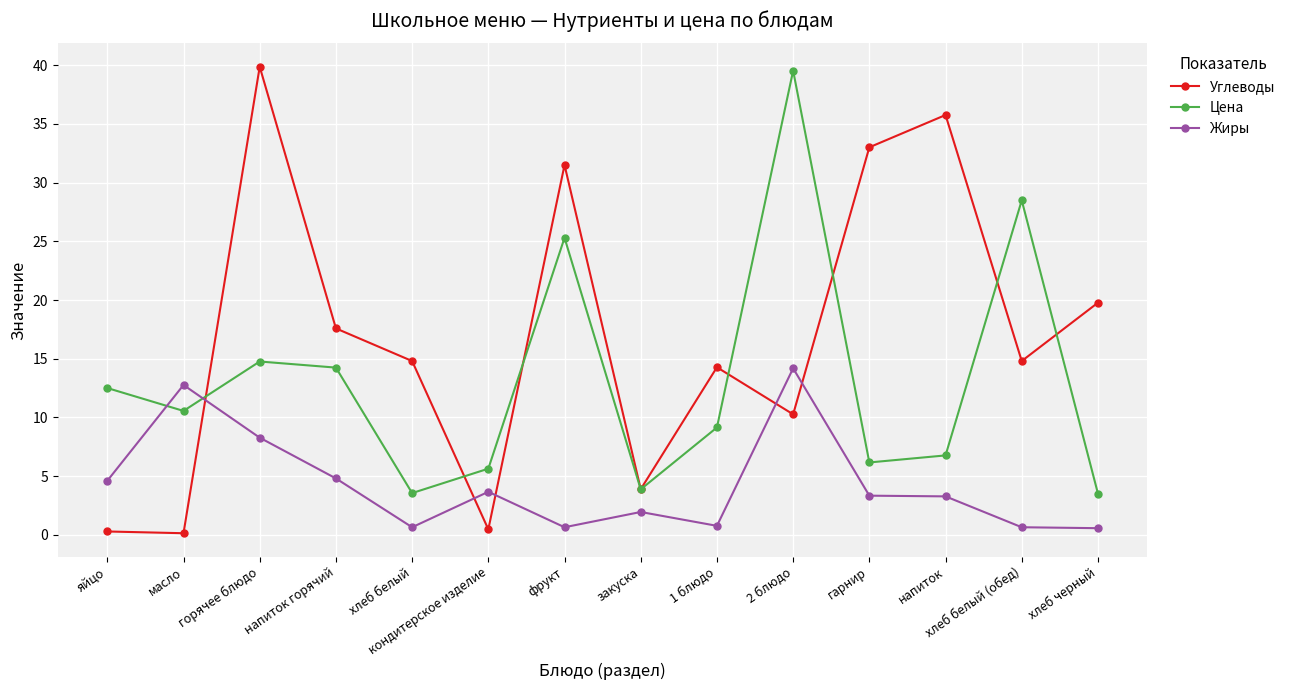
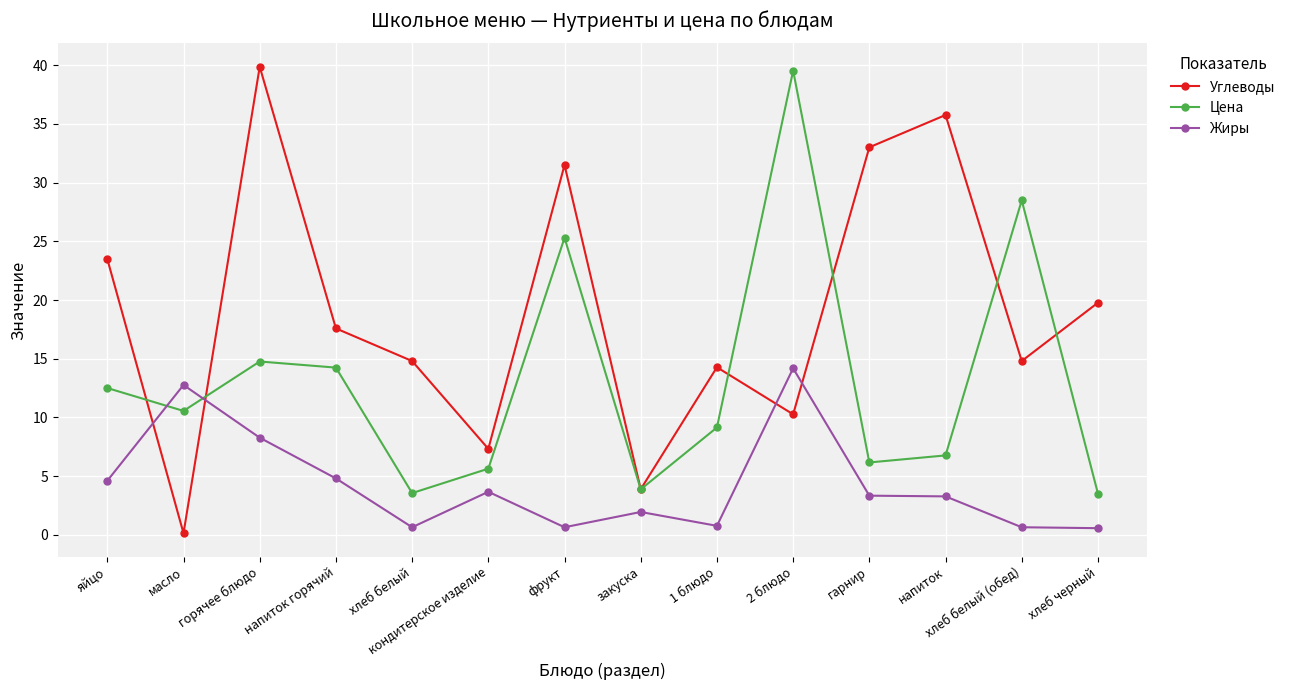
Углеводы, яйцо: 0.3 -> 23.5
Углеводы, кондитерское изделие: 0.5 -> 7.3
